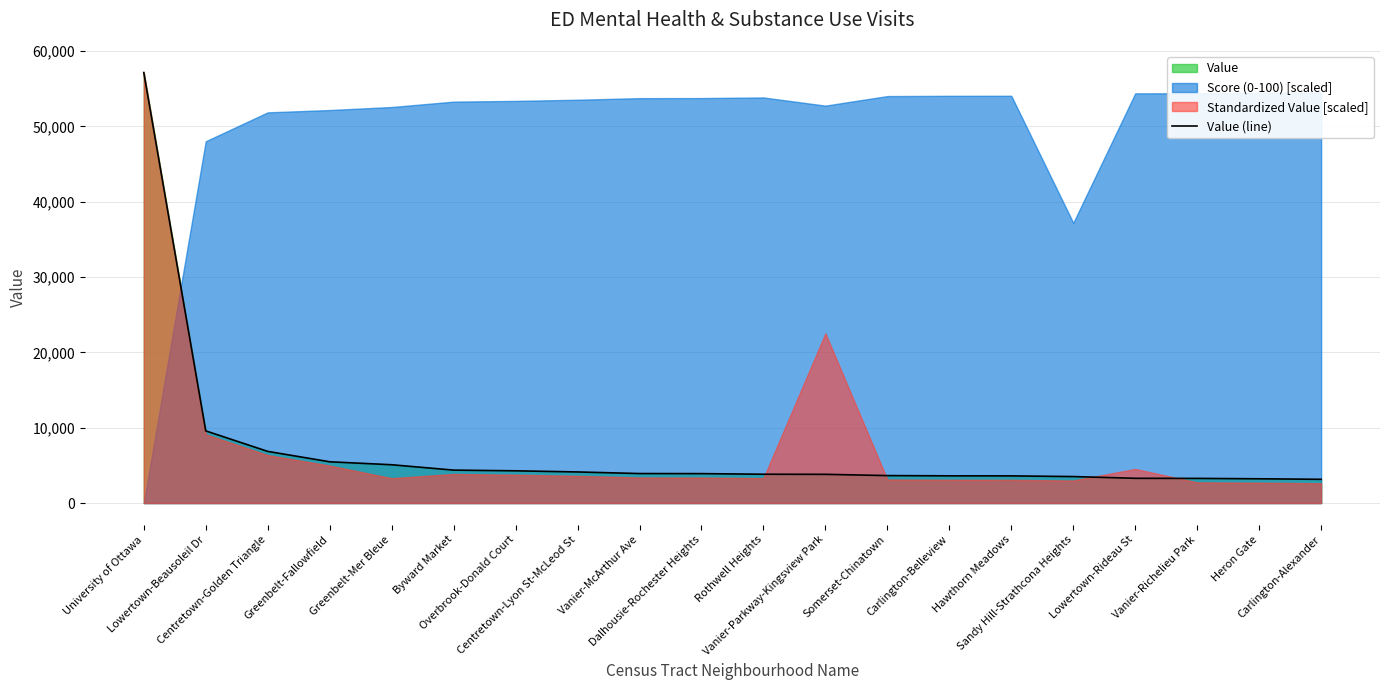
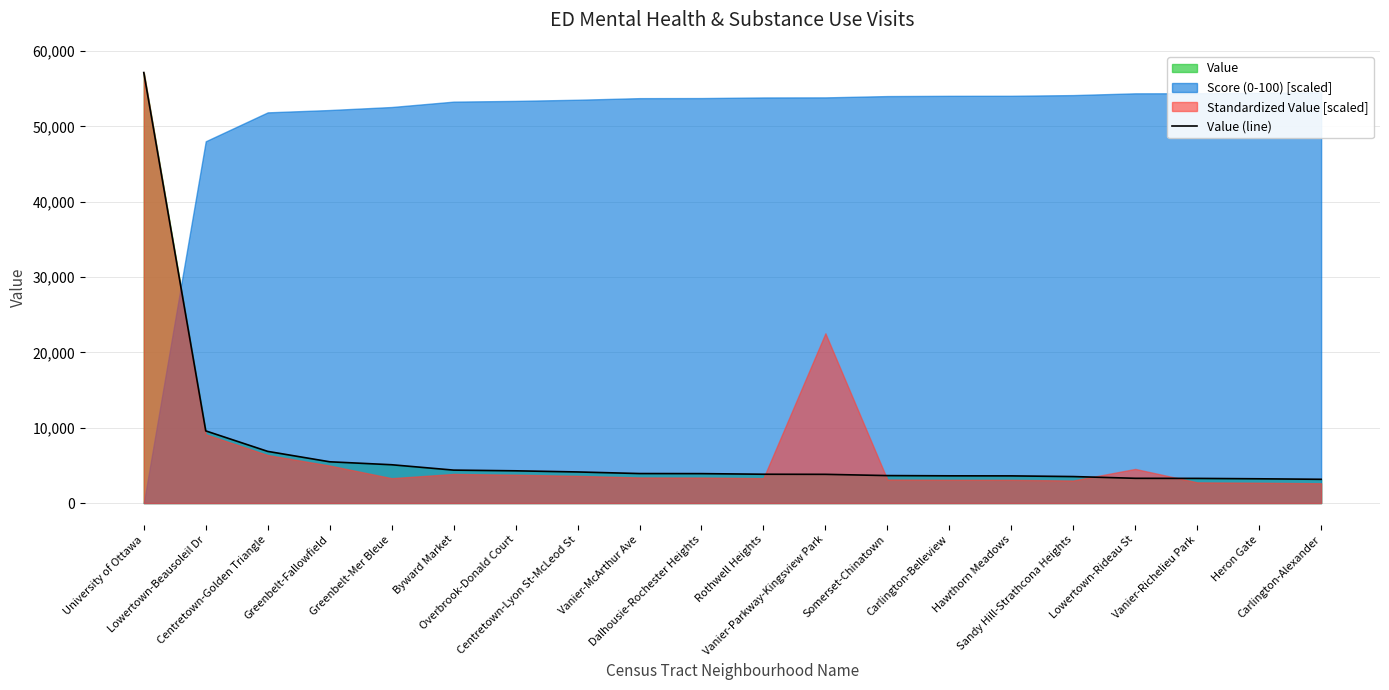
Score (0-100) [scaled], Vanier-Parkway-Kingsview Park: 53,000 -> 54,000
Score (0-100) [scaled], Sandy Hill-Strathcona Heights: 37,000 -> 54,000
